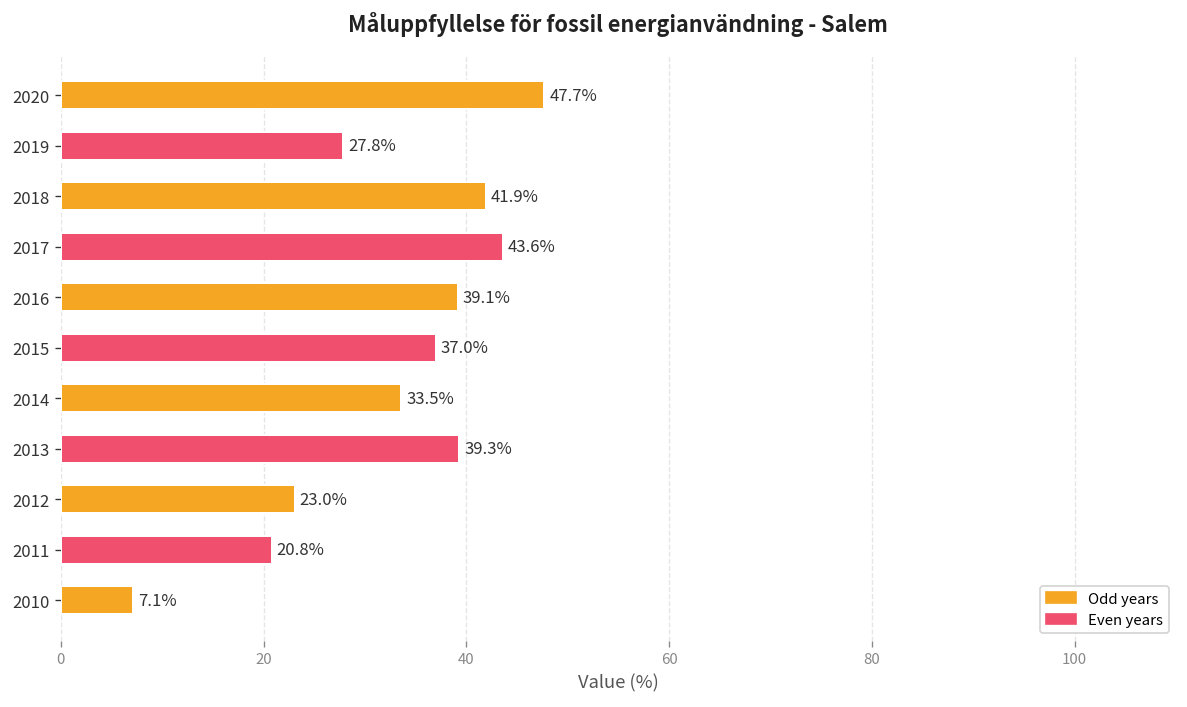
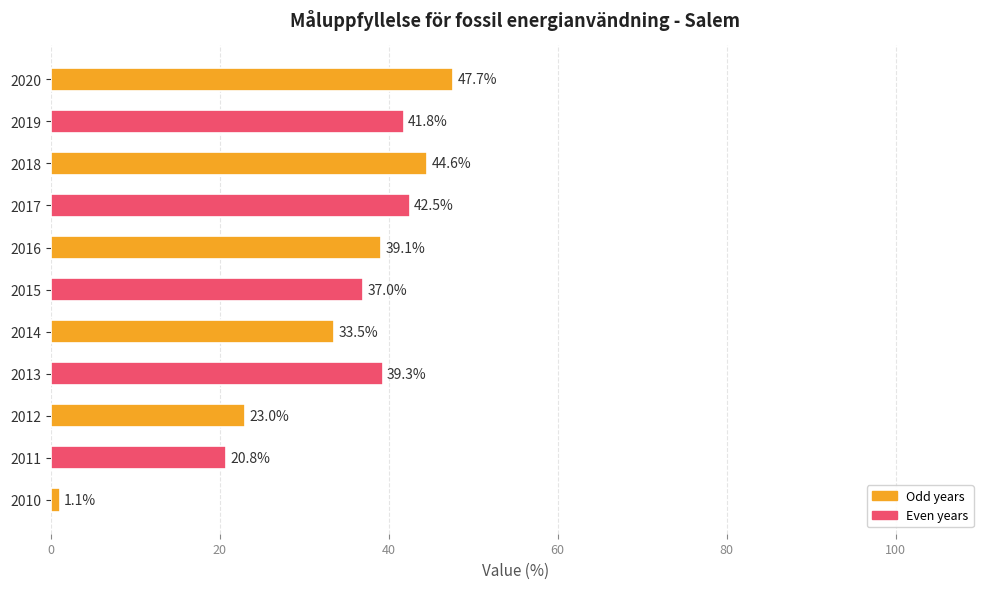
2019: 27.8% -> 41.8%
2018: 41.9% -> 44.6%
2017: 43.6% -> 42.5%
2010: 7.1% -> 1.1%
